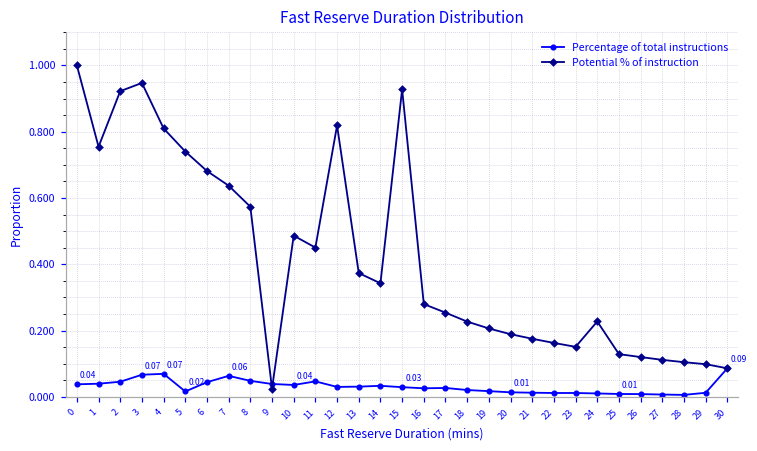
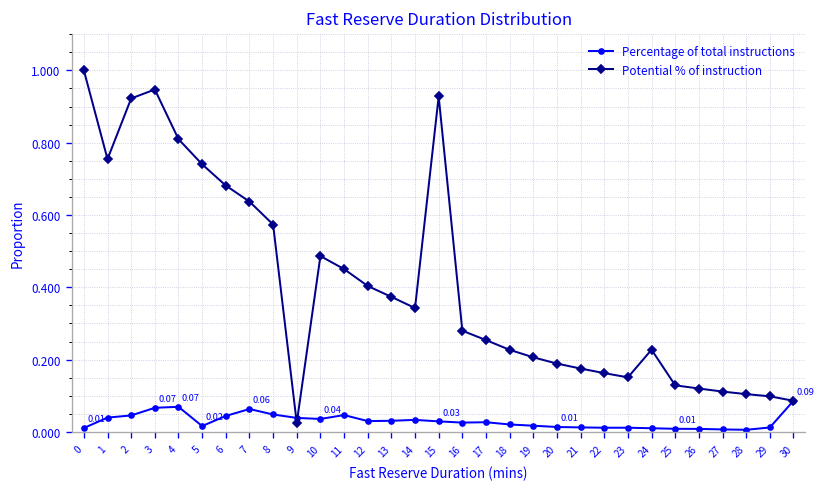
Percentage of total instructions, 0: 0.04 -> 0.01
Potential % of instruction, 12: 0.82 -> 0.40
